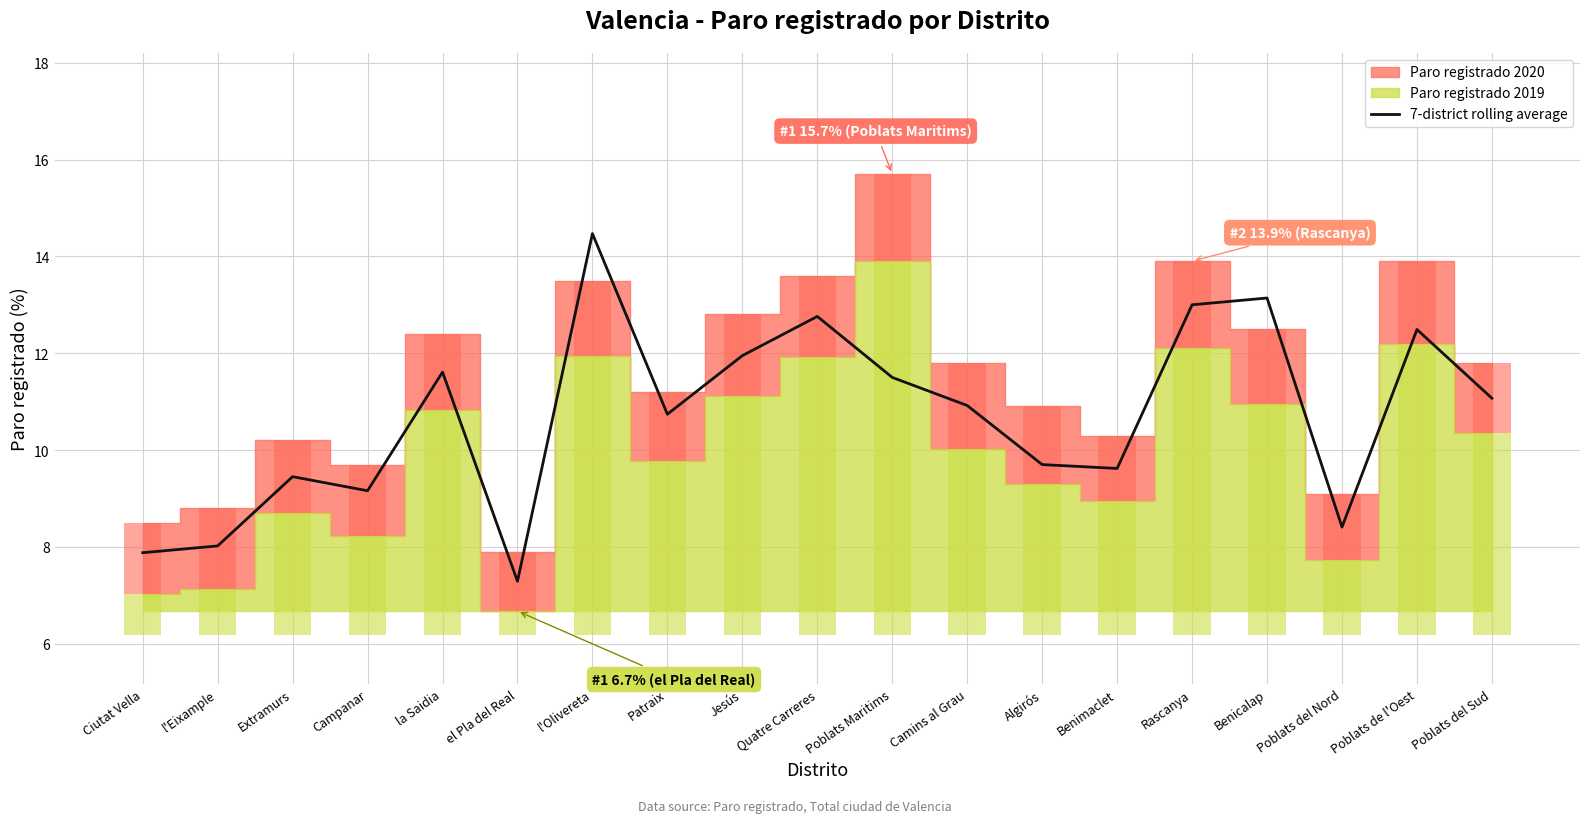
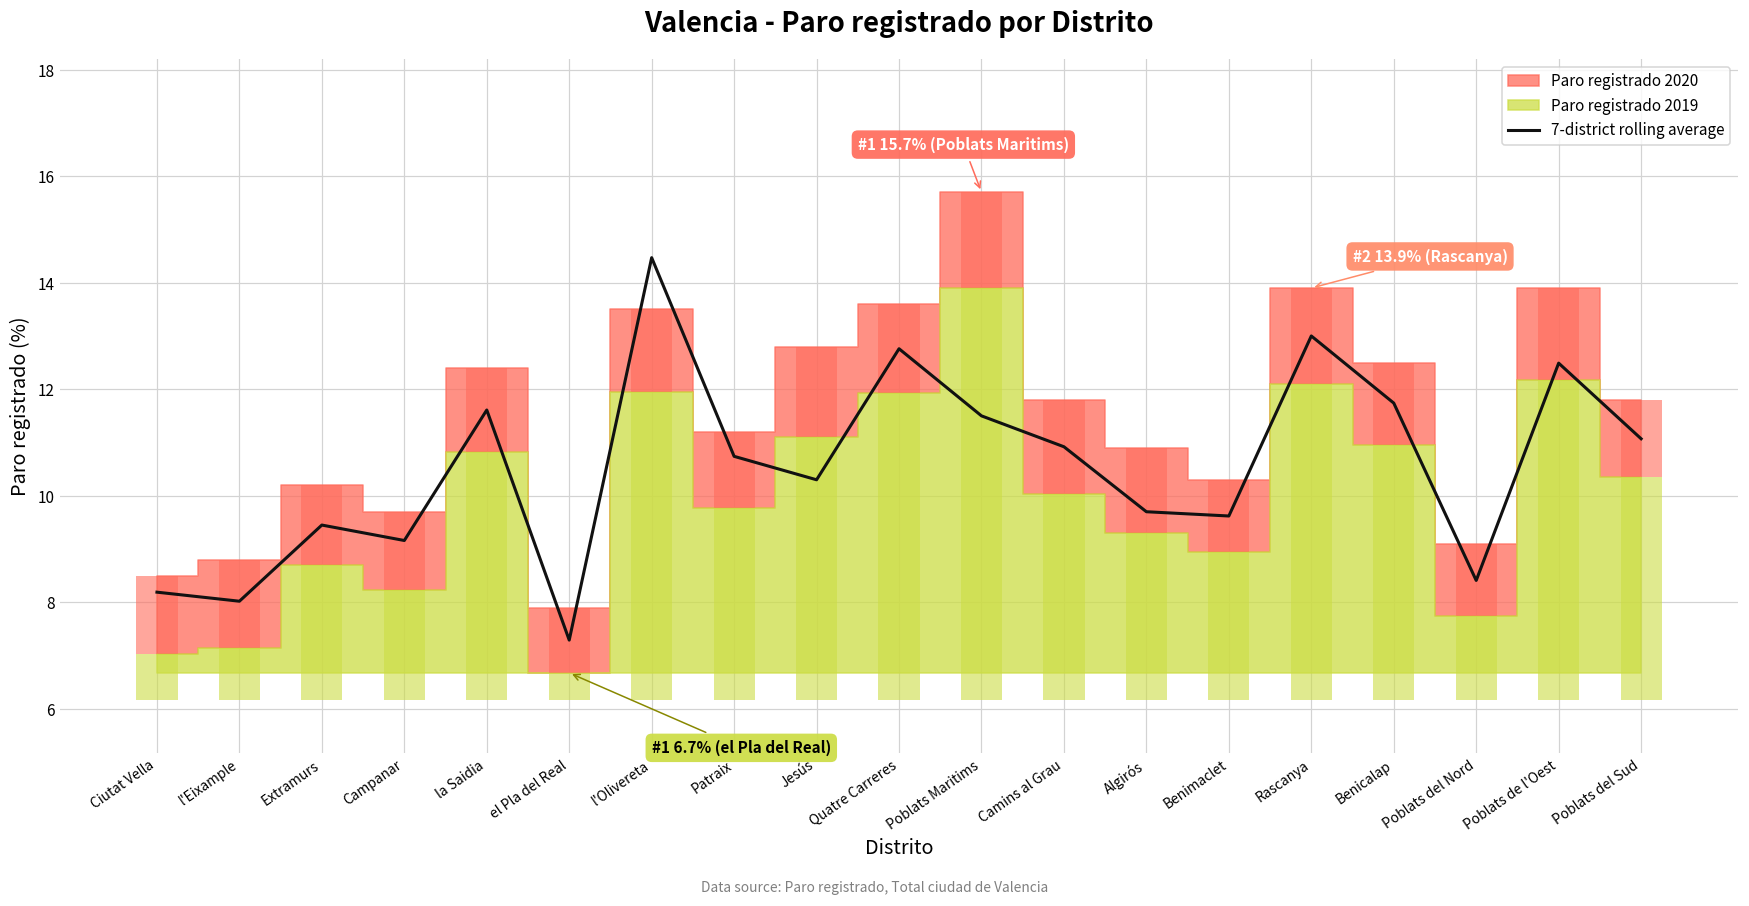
7-district rolling average, Ciutat Vella: 7.9 -> 8.2
7-district rolling average, Jesús: 12.0 -> 10.3
7-district rolling average, Benicalap: 13.1 -> 11.7
